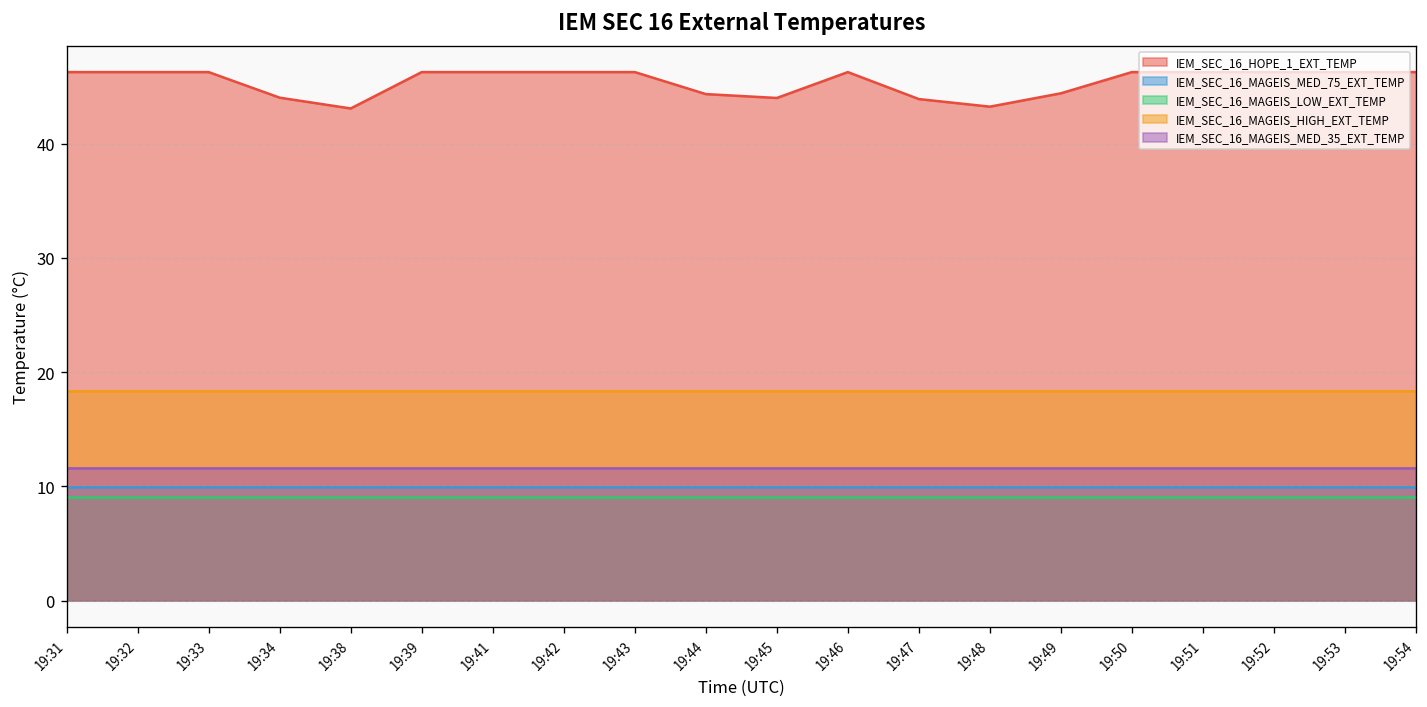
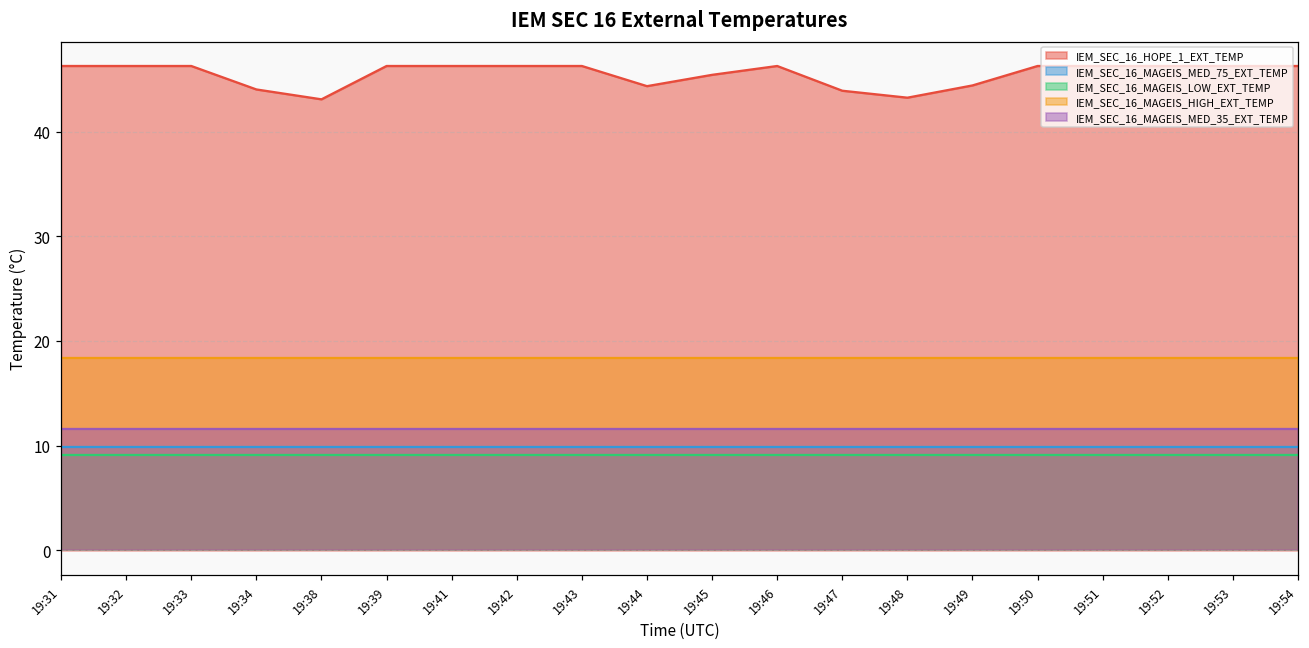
IEM_SEC_16_HOPE_1_EXT_TEMP, 19:45: 44 -> 45
